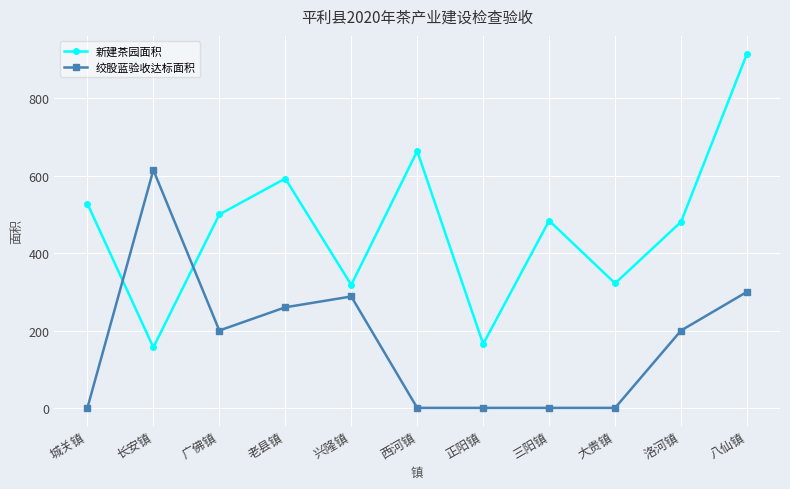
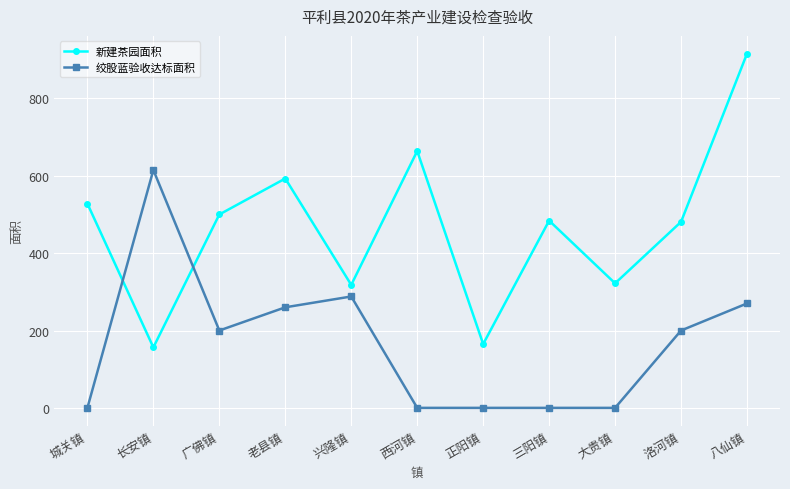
绞股蓝验收达标面积, 八仙镇: 300 -> 270
